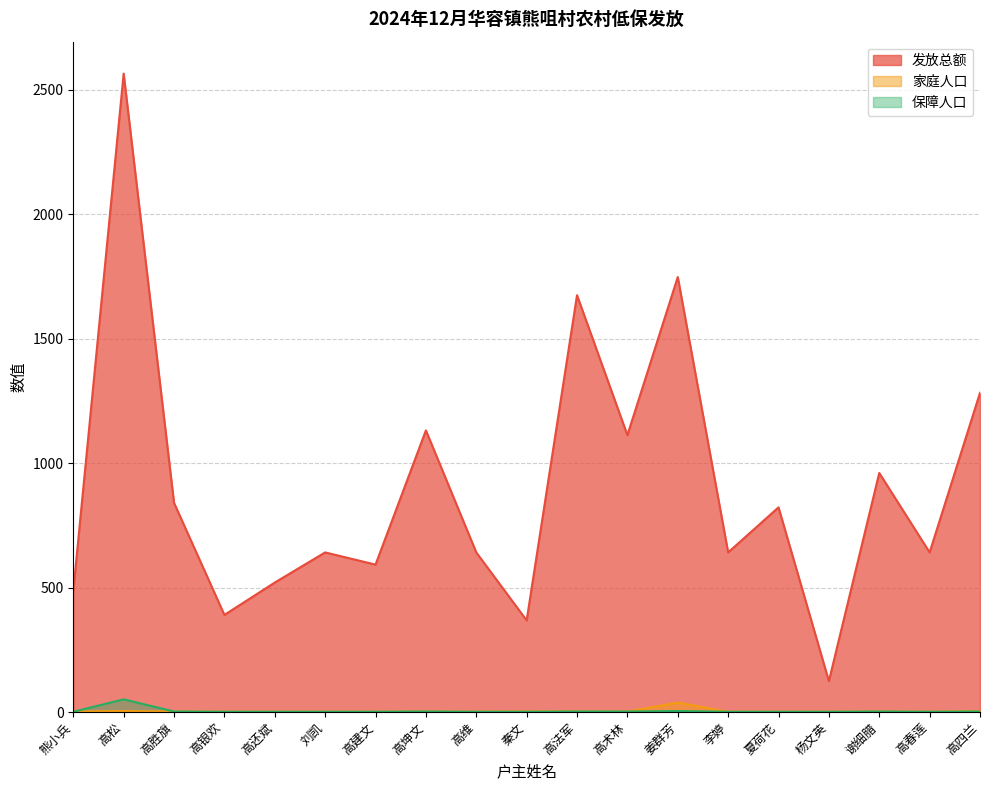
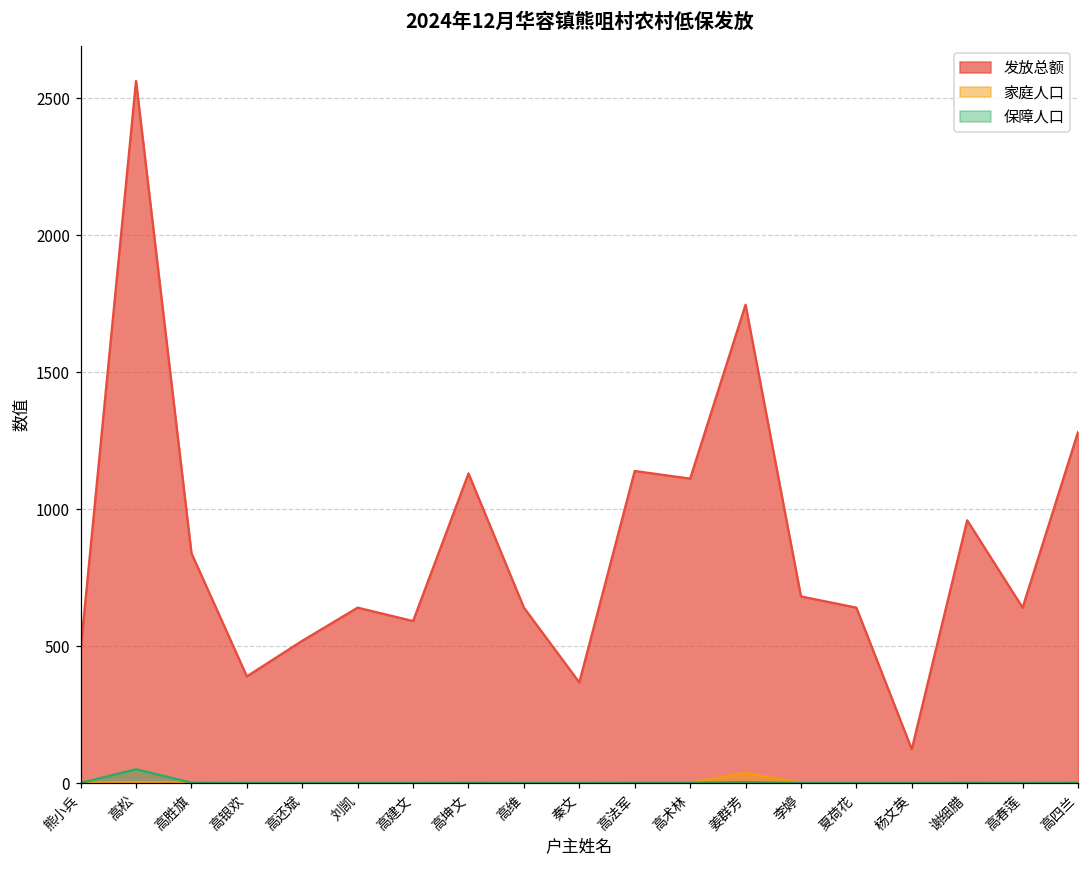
发放总额, 高法军: 1670 -> 1140
发放总额, 李婷: 640 -> 680
发放总额, 夏荷花: 820 -> 640
